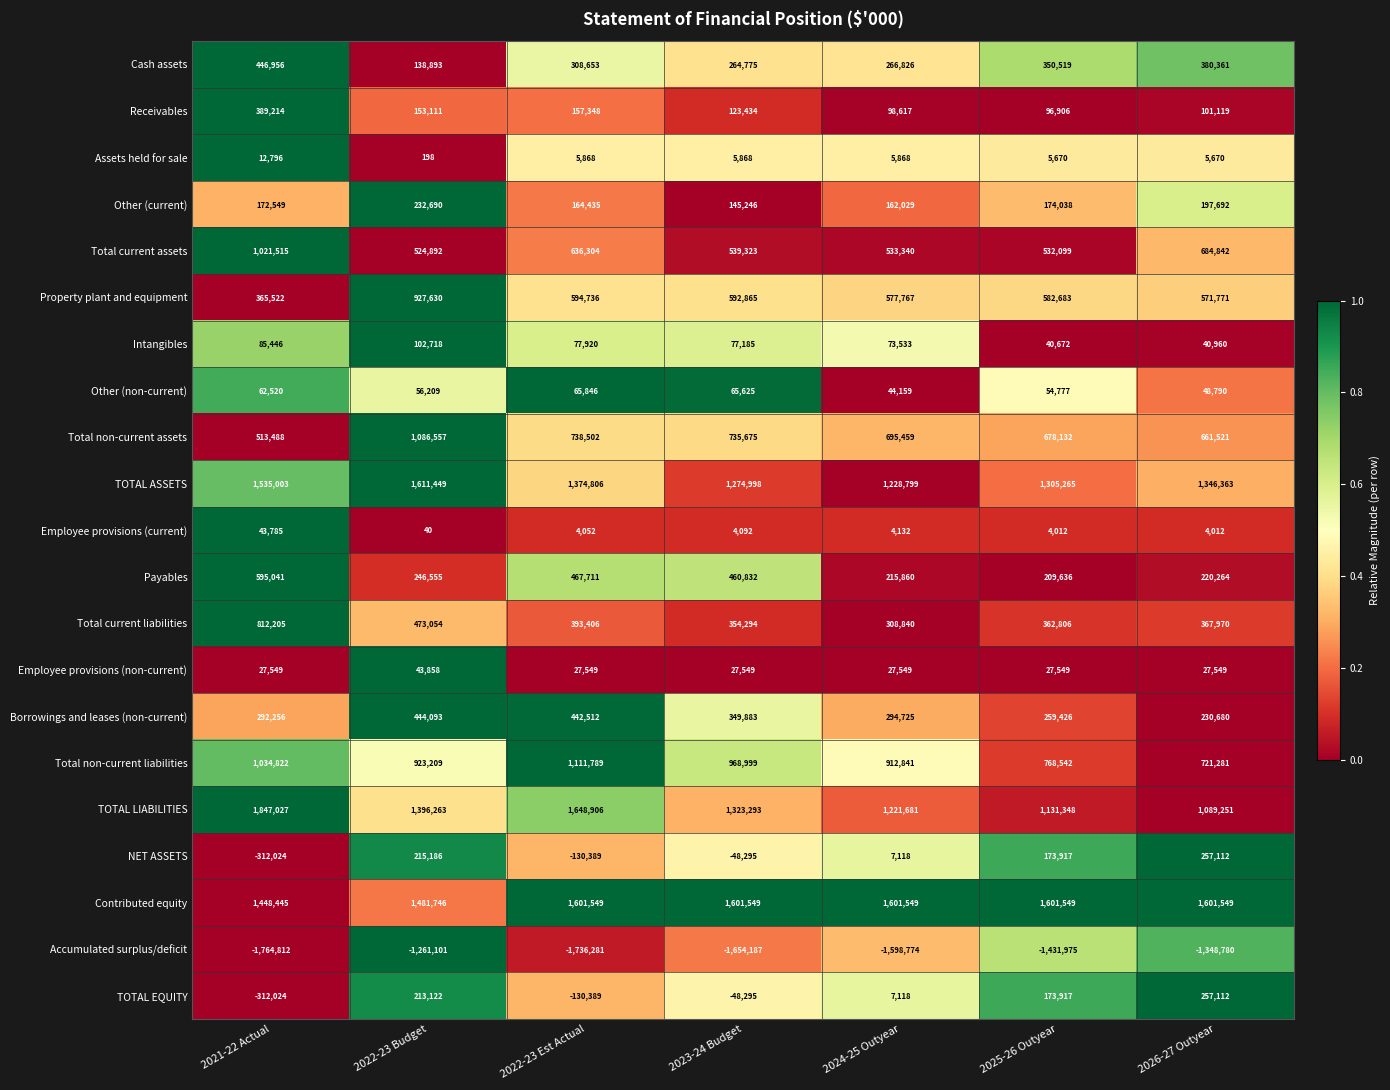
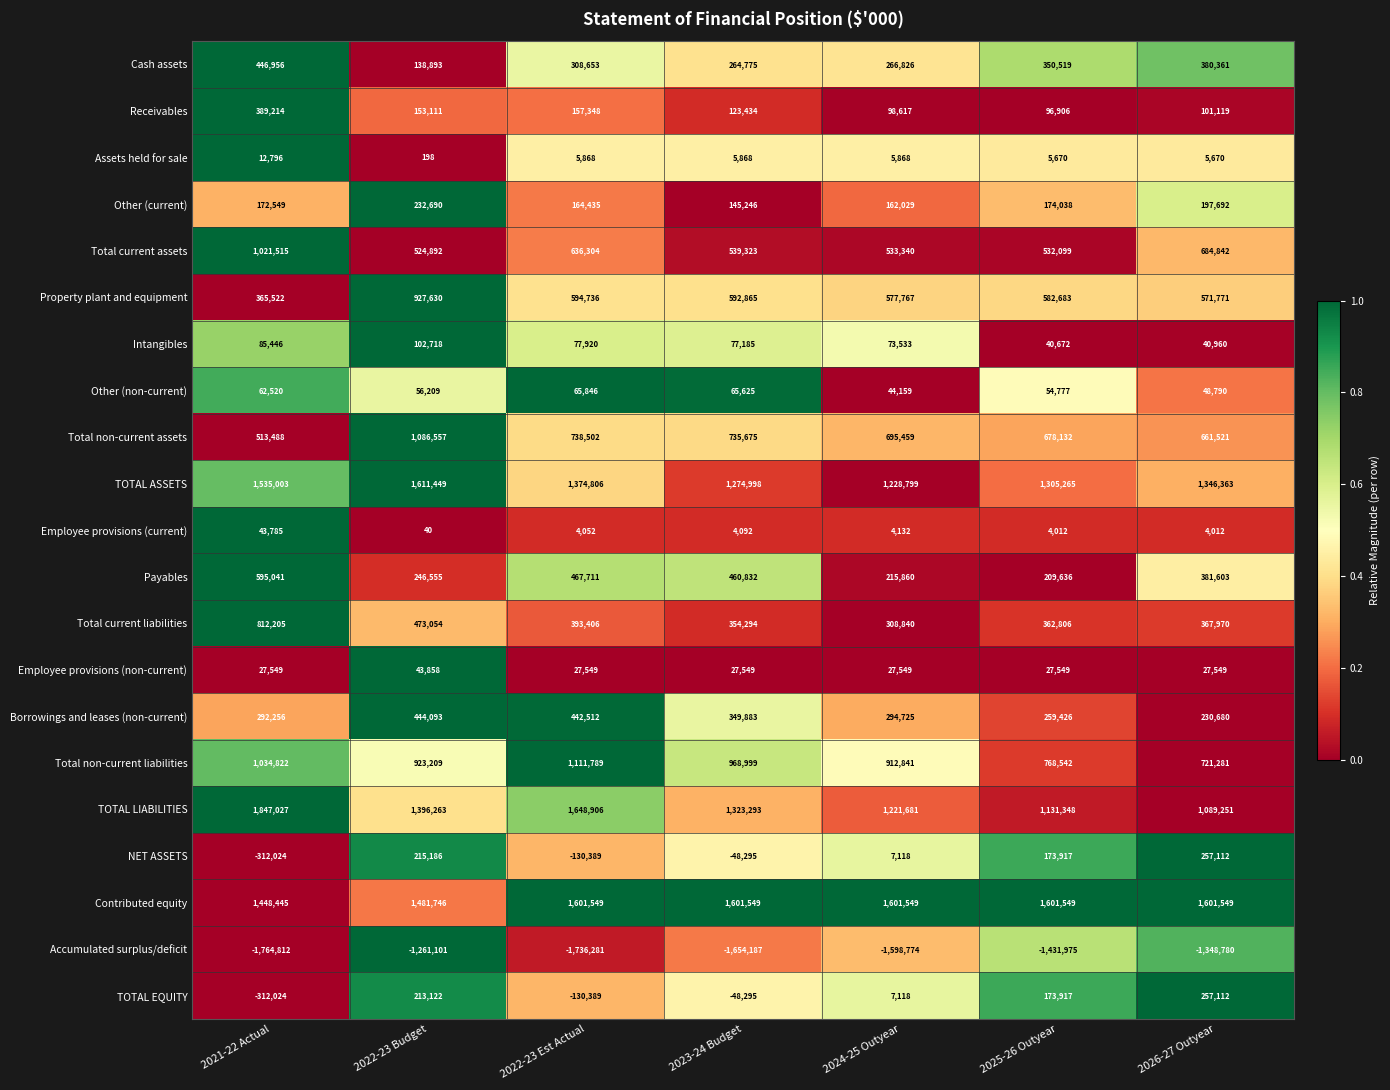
Payables, 2026-27 Outyear: 220,264 -> 381,603
